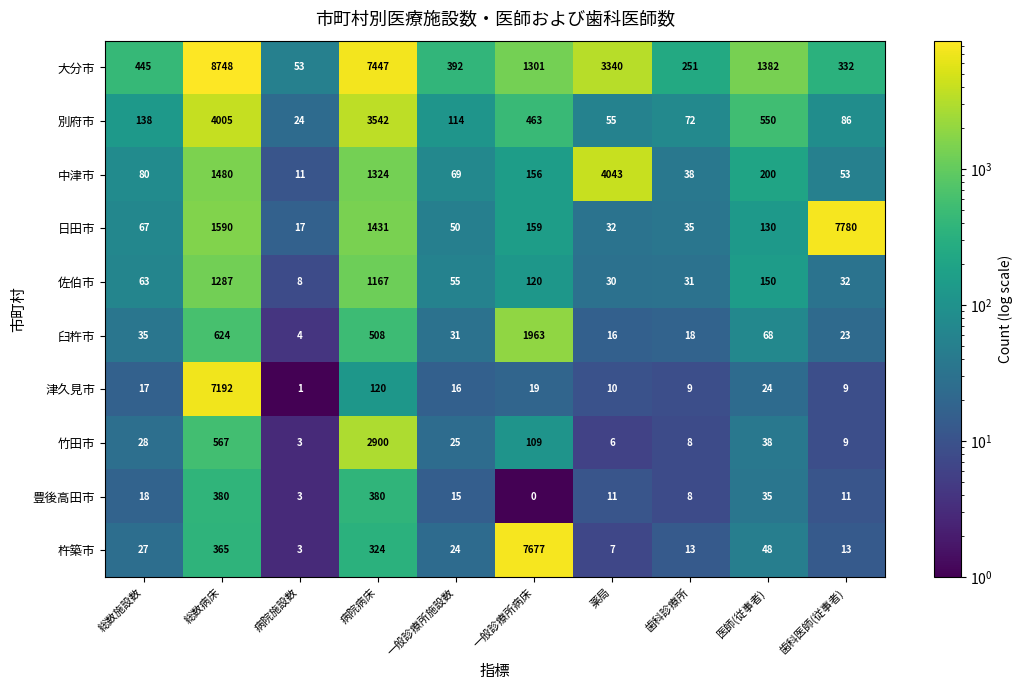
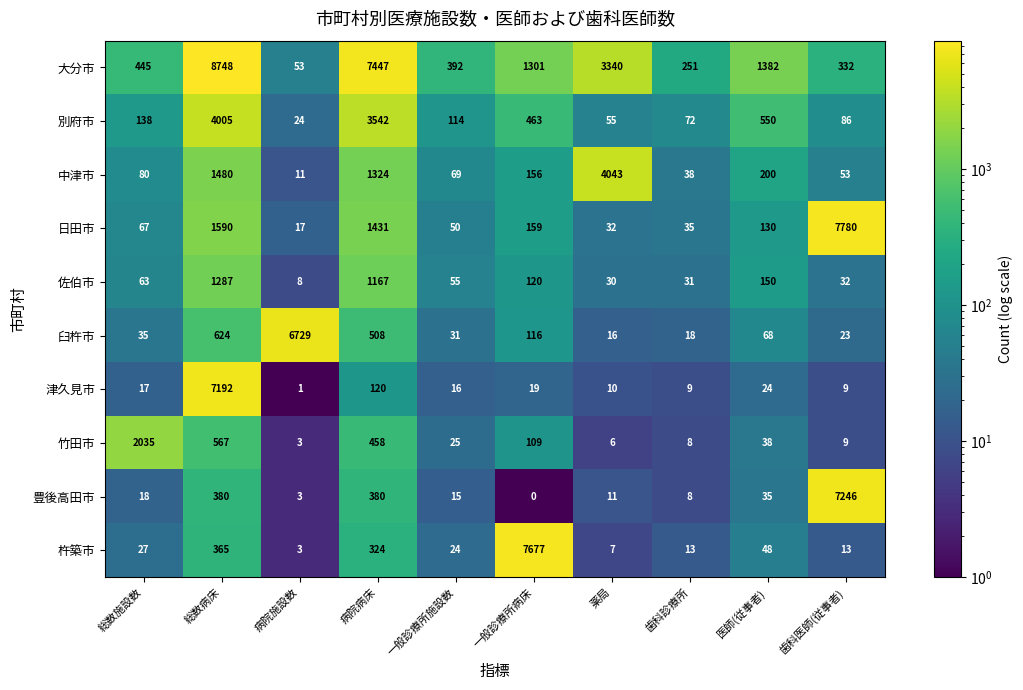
臼杵市, 病院施設数: 4 -> 6729
臼杵市, 一般診療所病床: 1963 -> 116
竹田市, 総数施設数: 28 -> 2035
竹田市, 病院病床: 2900 -> 458
豊後高田市, 歯科医師(従事者): 11 -> 7246
